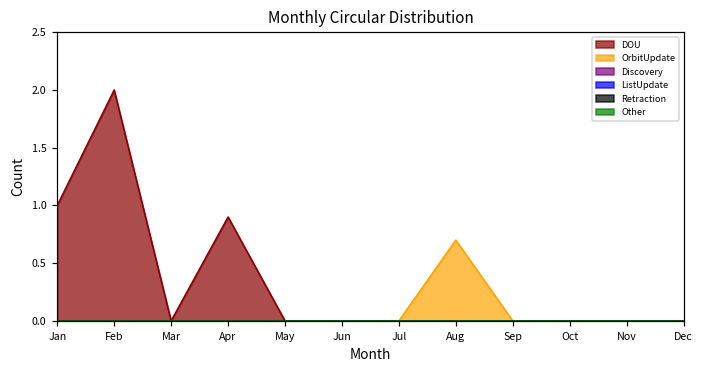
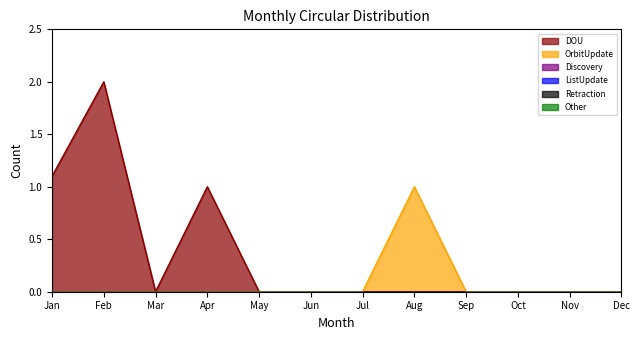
DOU, Jan: 1.0 -> 1.1
DOU, Apr: 0.9 -> 1.0
OrbitUpdate, Aug: 0.7 -> 1.0
